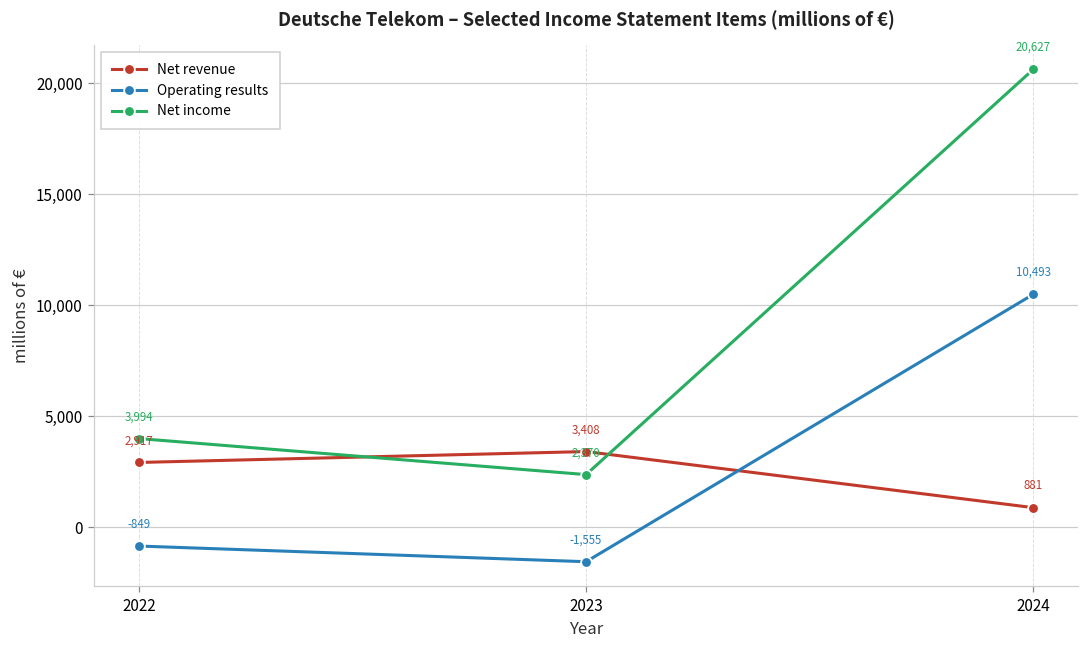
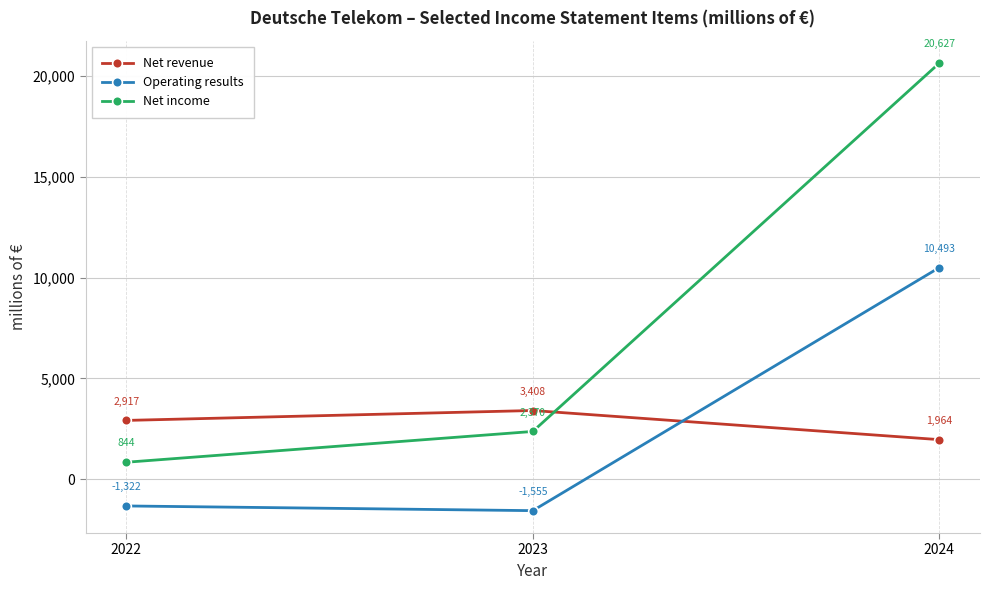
Operating results, 2022: -849 -> -1,322
Net income, 2022: 3,994 -> 844
Net revenue, 2024: 881 -> 1,964
